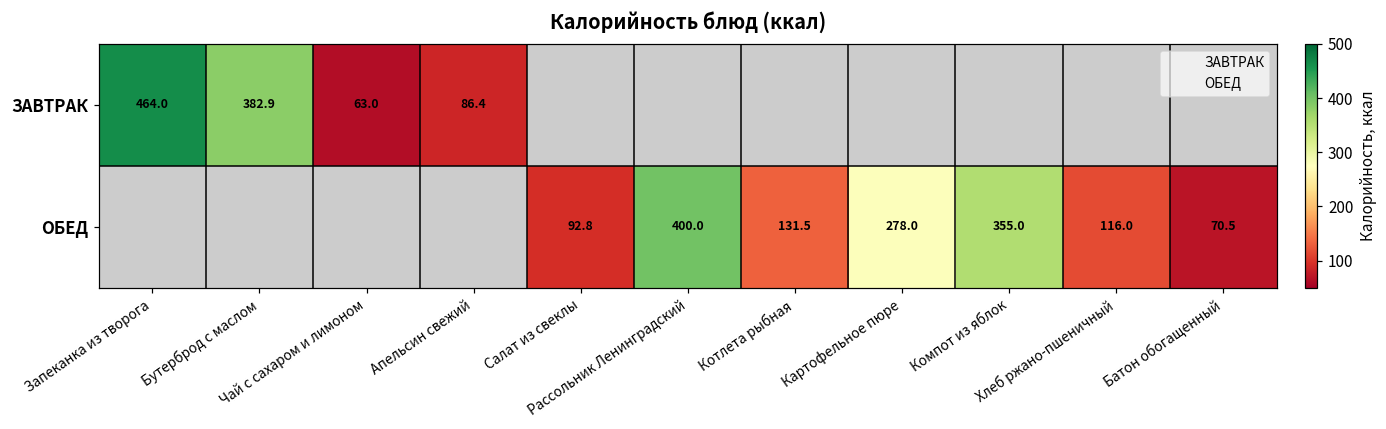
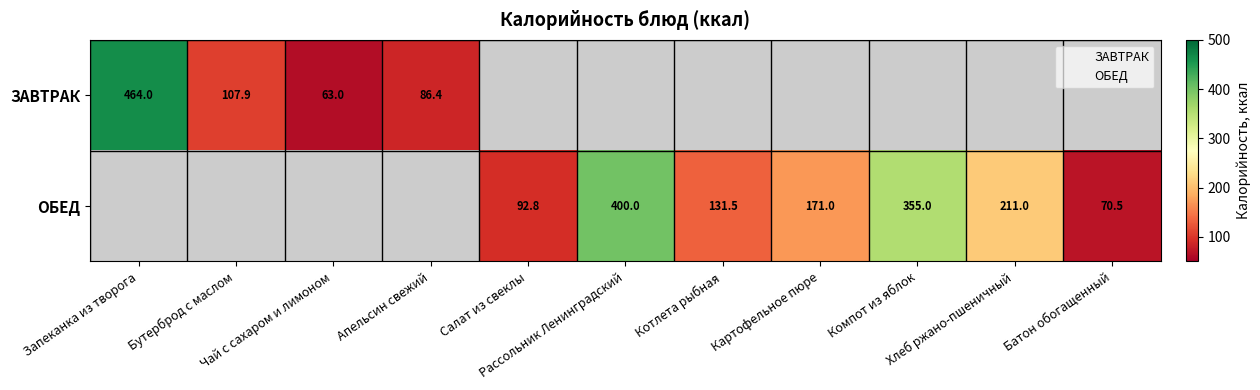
ЗАВТРАК, Бутерброд с маслом: 382.9 -> 107.9
ОБЕД, Картофельное пюре: 278.0 -> 171.0
ОБЕД, Хлеб ржано-пшеничный: 116.0 -> 211.0
